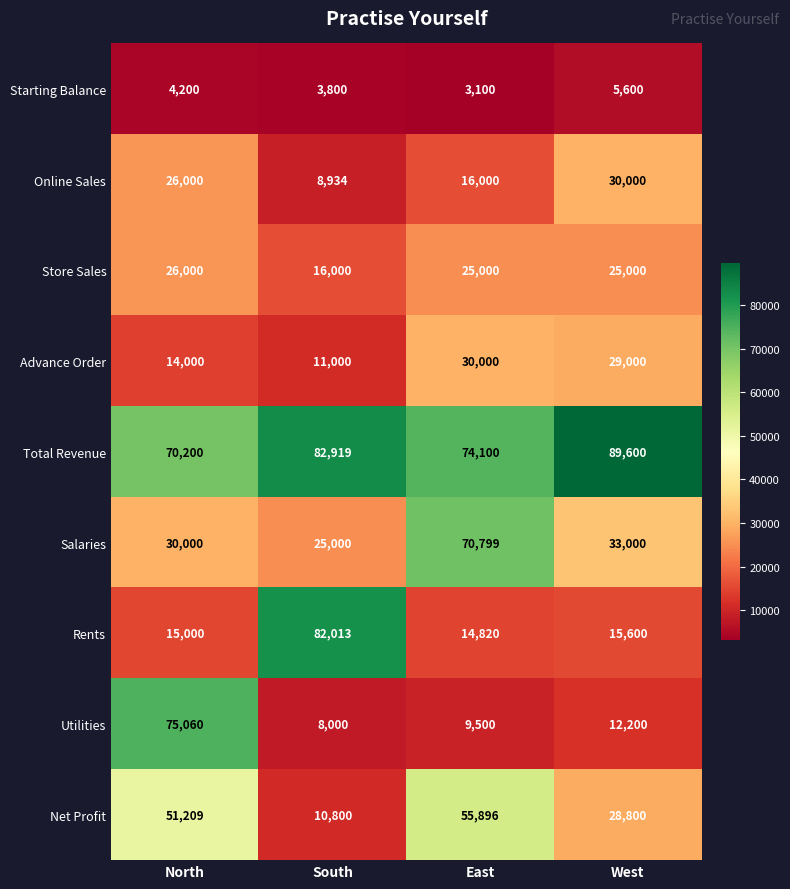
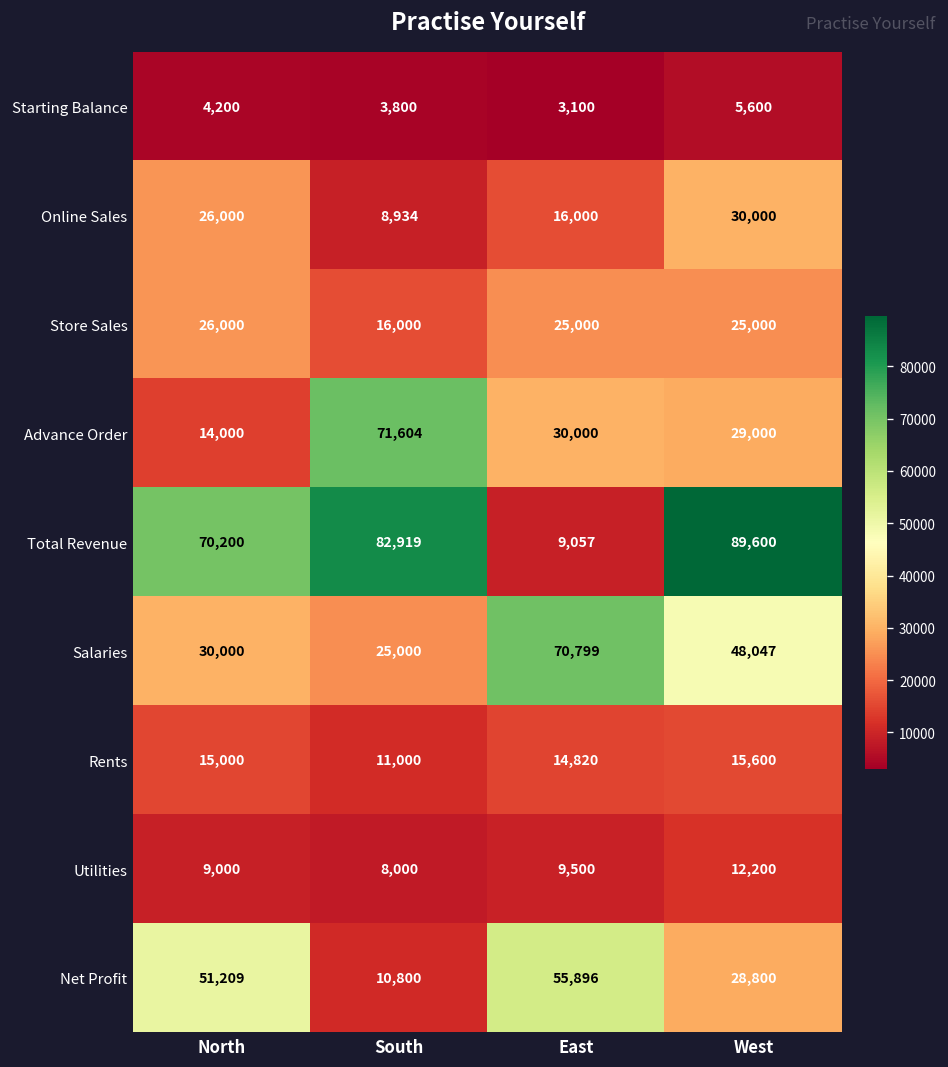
Advance Order, South: 11,000 -> 71,604
Total Revenue, East: 74,100 -> 9,057
Salaries, West: 33,000 -> 48,047
Rents, South: 82,013 -> 11,000
Utilities, North: 75,060 -> 9,000
